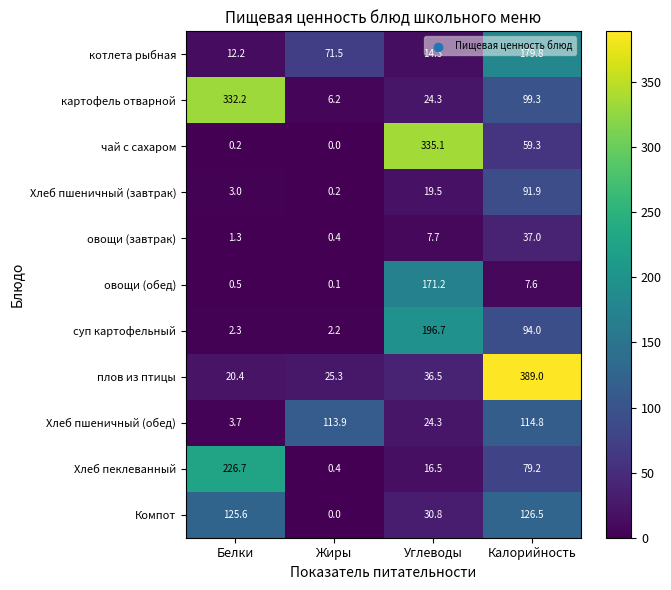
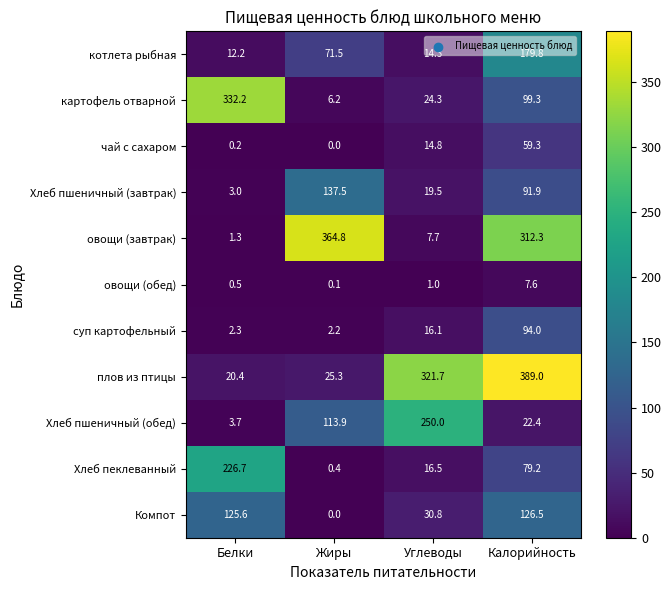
чай с сахаром, Углеводы: 335.1 -> 14.8
Хлеб пшеничный (завтрак), Жиры: 0.2 -> 137.5
овощи (завтрак), Жиры: 0.4 -> 364.8
овощи (завтрак), Калорийность: 37.0 -> 312.3
овощи (обед), Углеводы: 171.2 -> 1.0
суп картофельный, Углеводы: 196.7 -> 16.1
плов из птицы, Углеводы: 36.5 -> 321.7
Хлеб пшеничный (обед), Углеводы: 24.3 -> 250.0
Хлеб пшеничный (обед), Калорийность: 114.8 -> 22.4
